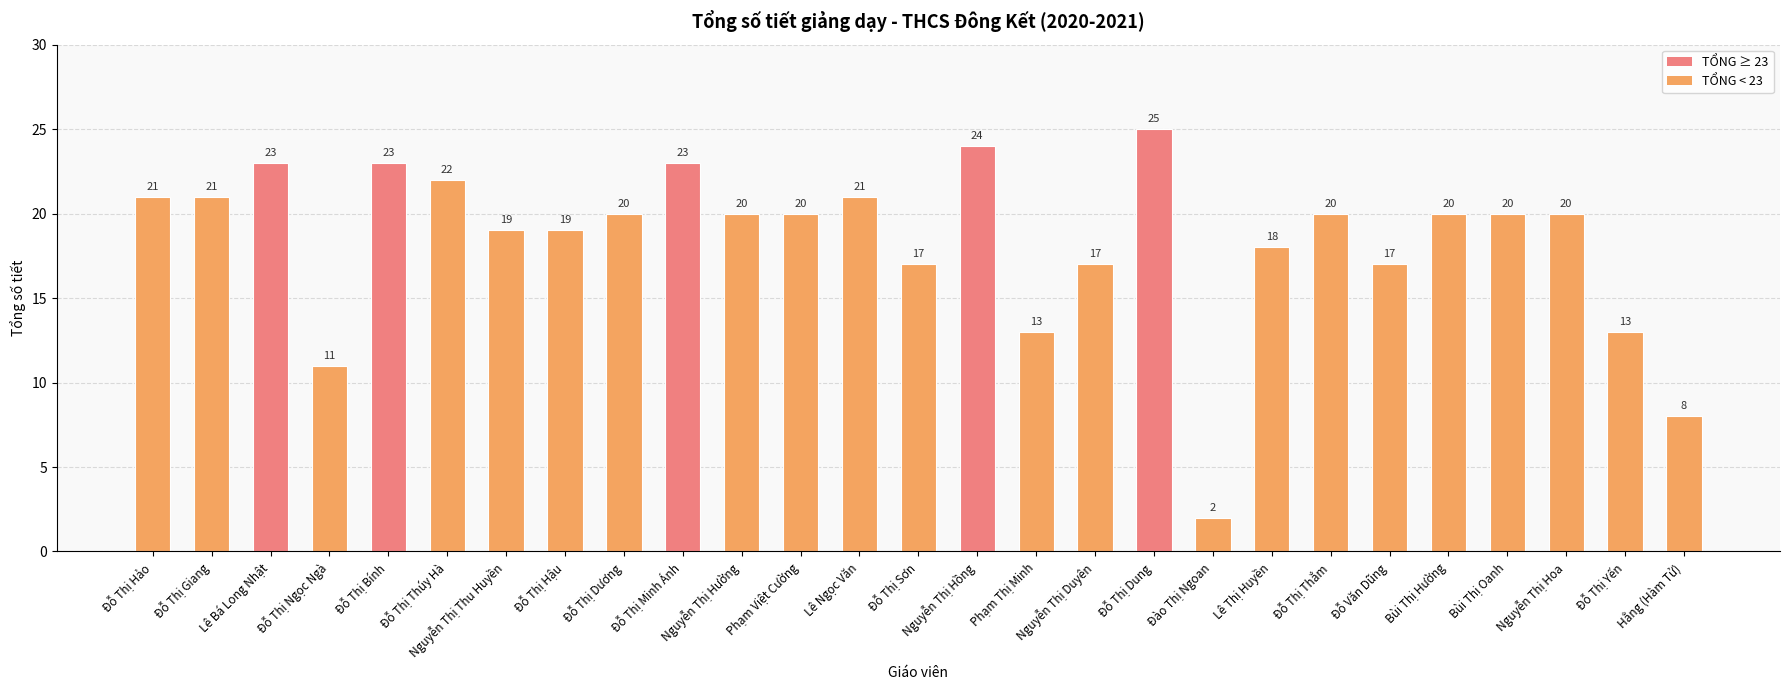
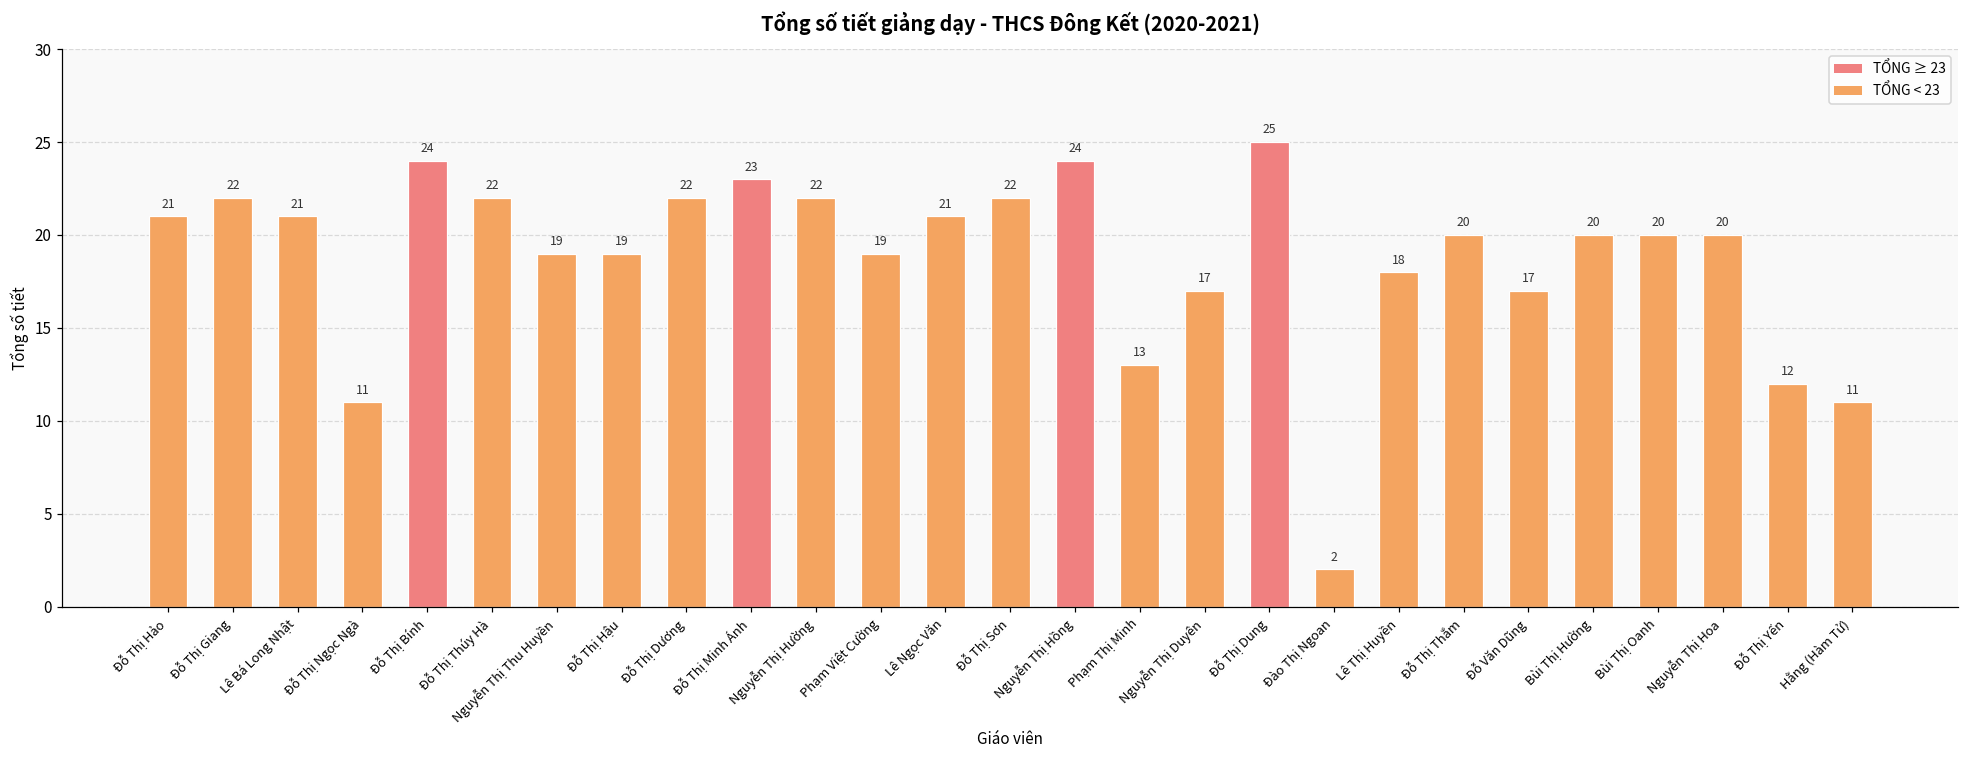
Đỗ Thị Giang: 21 -> 22
Lê Bá Long Nhật: 23 -> 21
Đỗ Thị Bính: 23 -> 24
Đỗ Thị Dương: 20 -> 22
Nguyễn Thị Hường: 20 -> 22
Phạm Việt Cường: 20 -> 19
Đỗ Thị Sơn: 17 -> 22
Đỗ Thị Yến: 13 -> 12
Hằng (Hàm Tử): 8 -> 11
